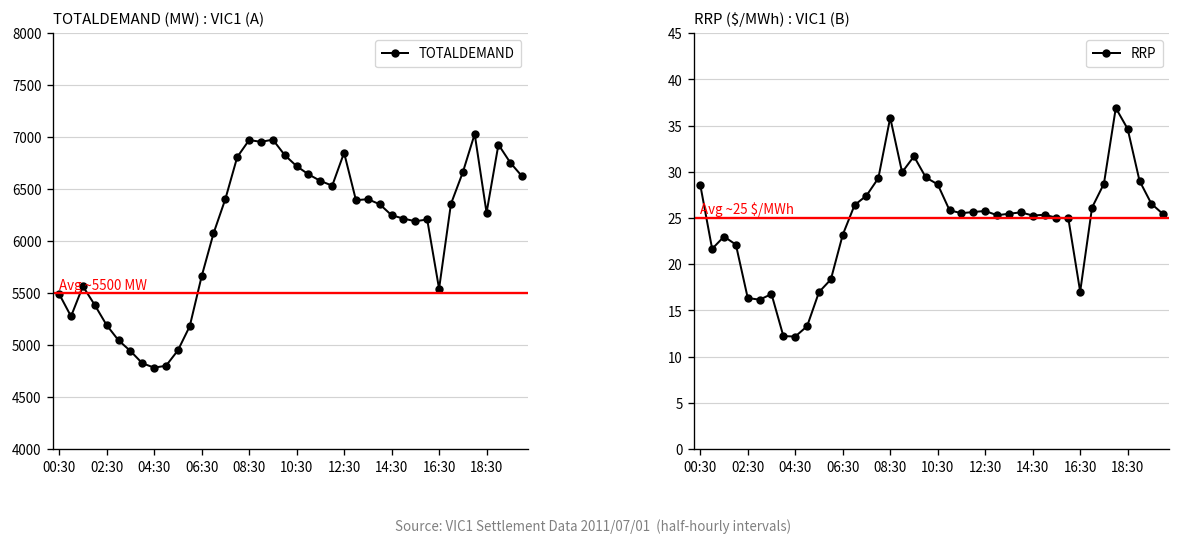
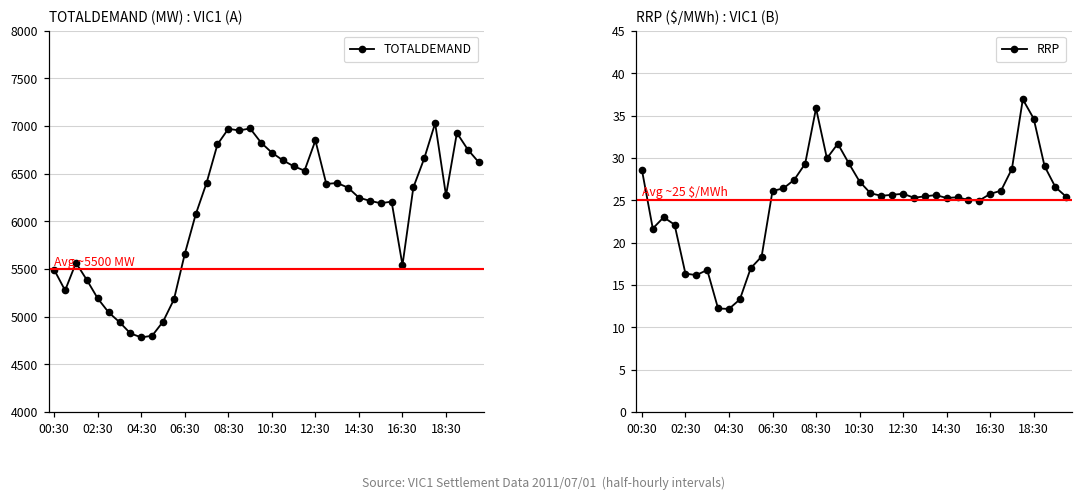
RRP ($/MWh) : VIC1 (B), 06:30: 23 -> 26
RRP ($/MWh) : VIC1 (B), 10:30: 29 -> 27
RRP ($/MWh) : VIC1 (B), 16:30: 17 -> 26
